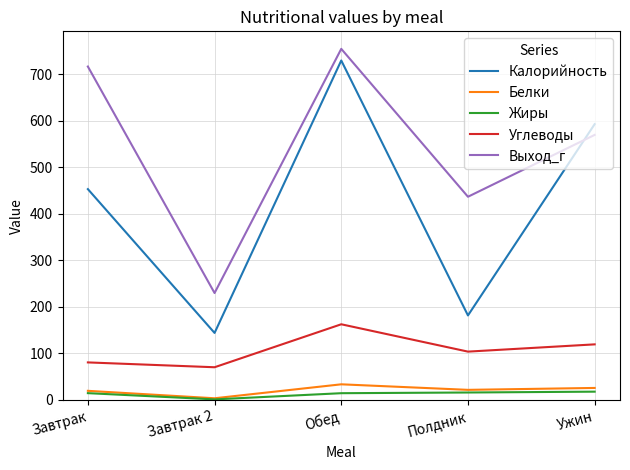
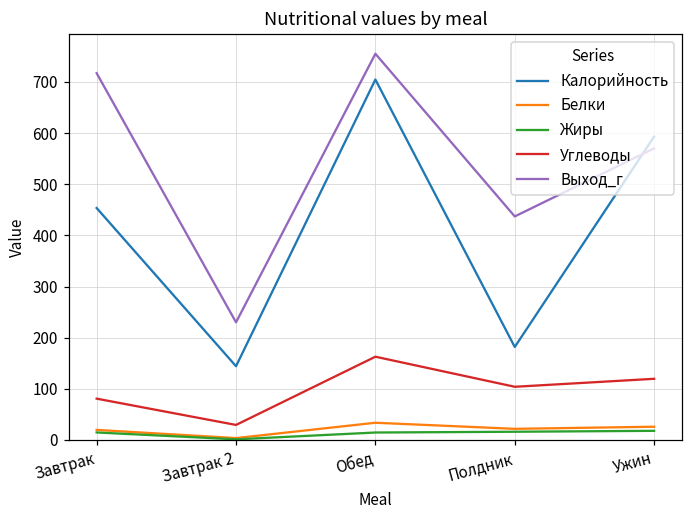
Углеводы, Завтрак 2: 70 -> 30
Калорийность, Обед: 730 -> 700
